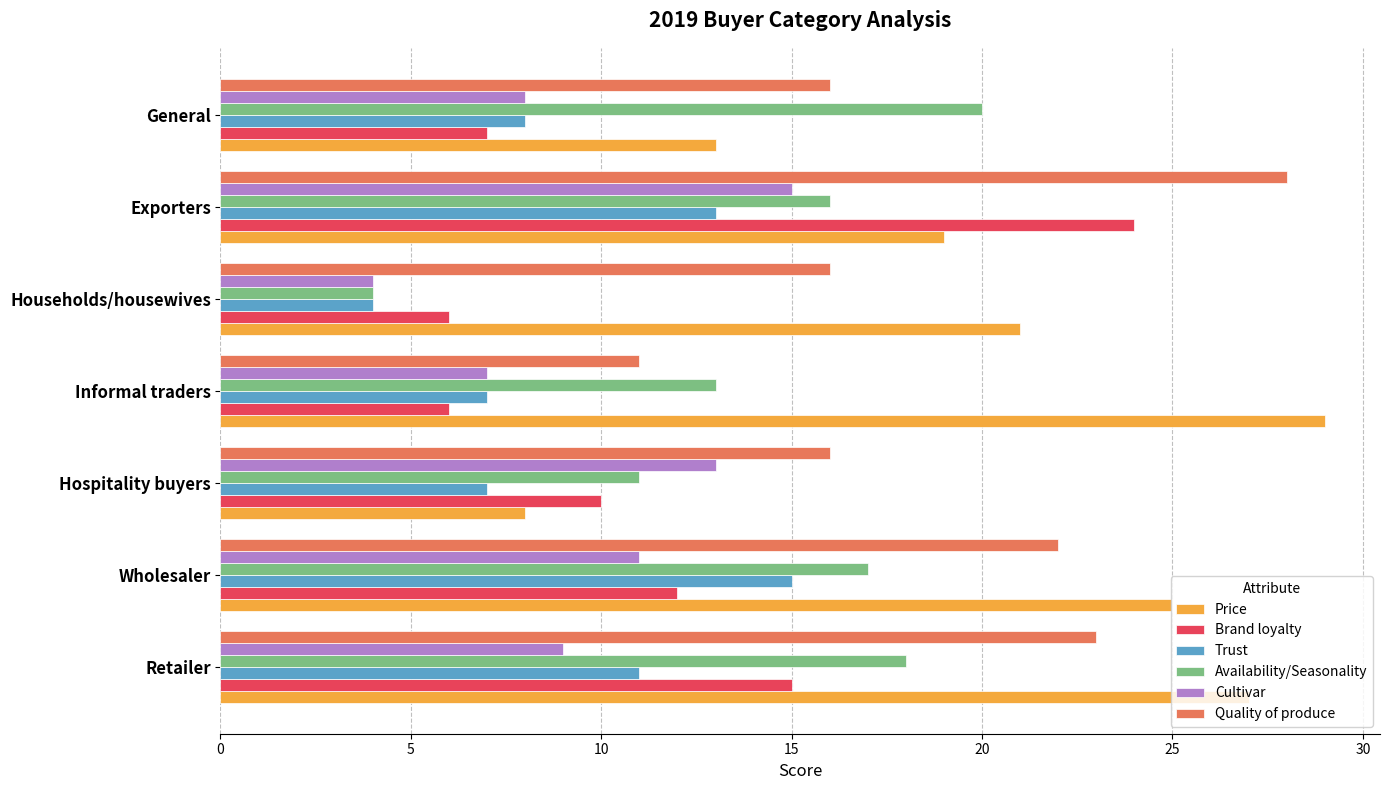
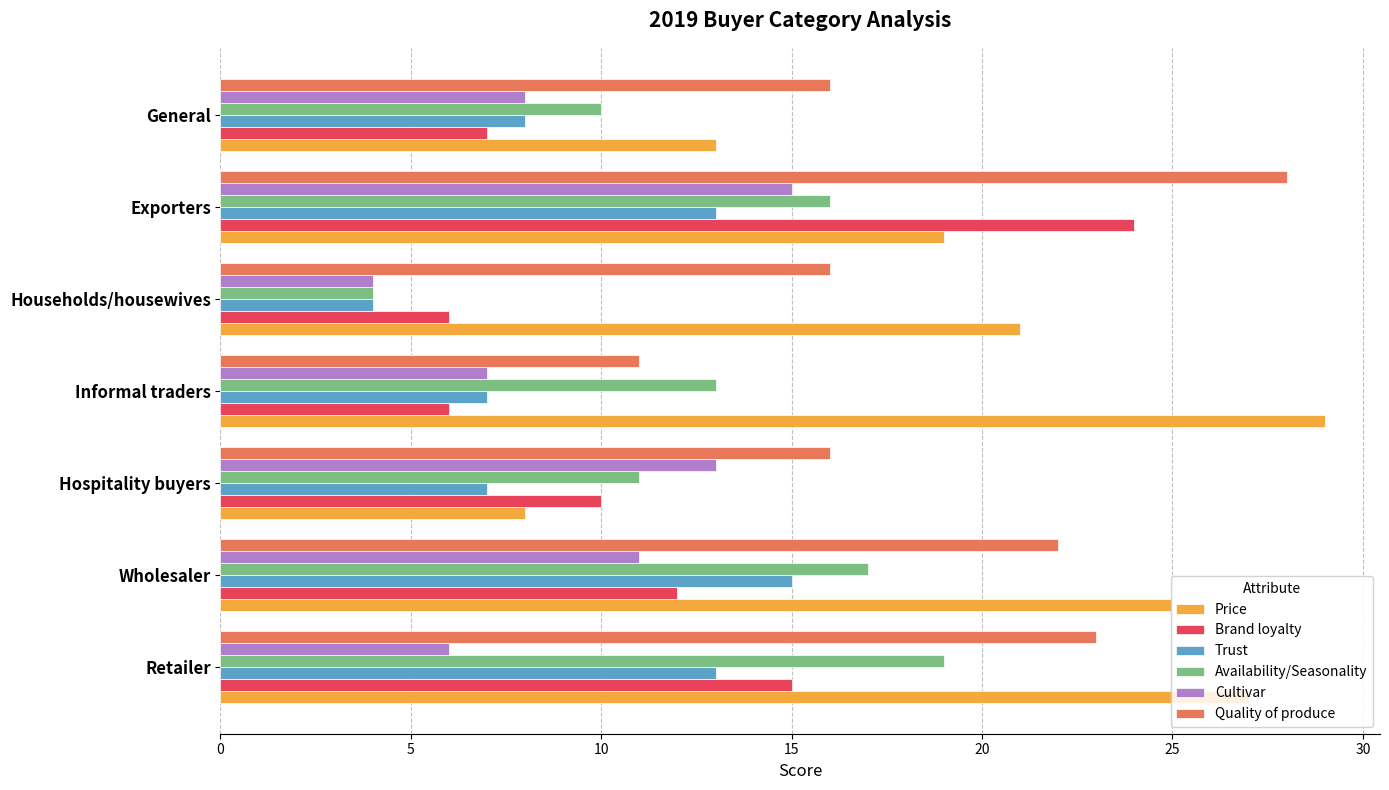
Availability/Seasonality, General: 20 -> 10
Cultivar, Retailer: 9 -> 6
Availability/Seasonality, Retailer: 18 -> 19
Trust, Retailer: 11 -> 13
